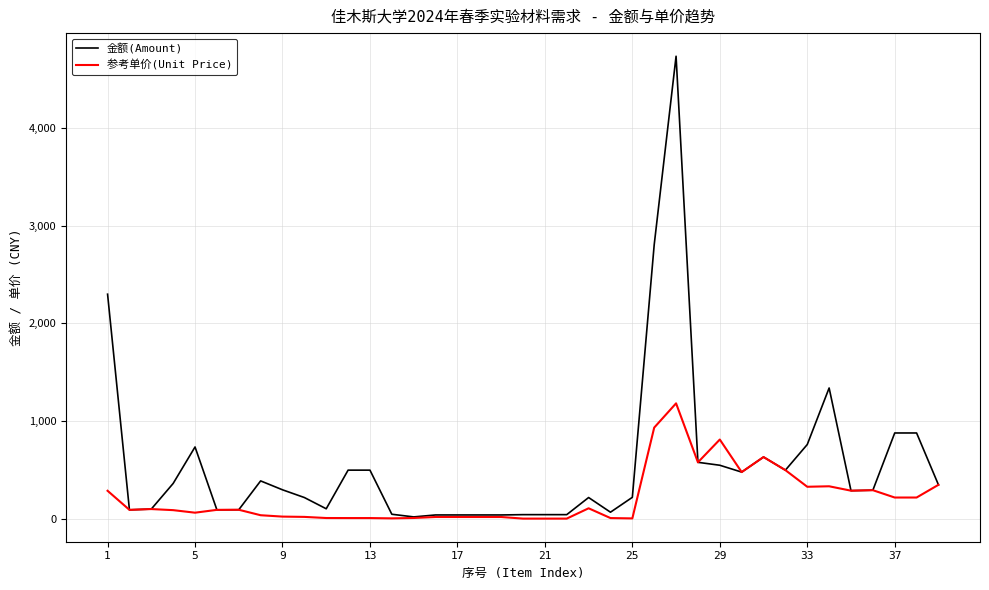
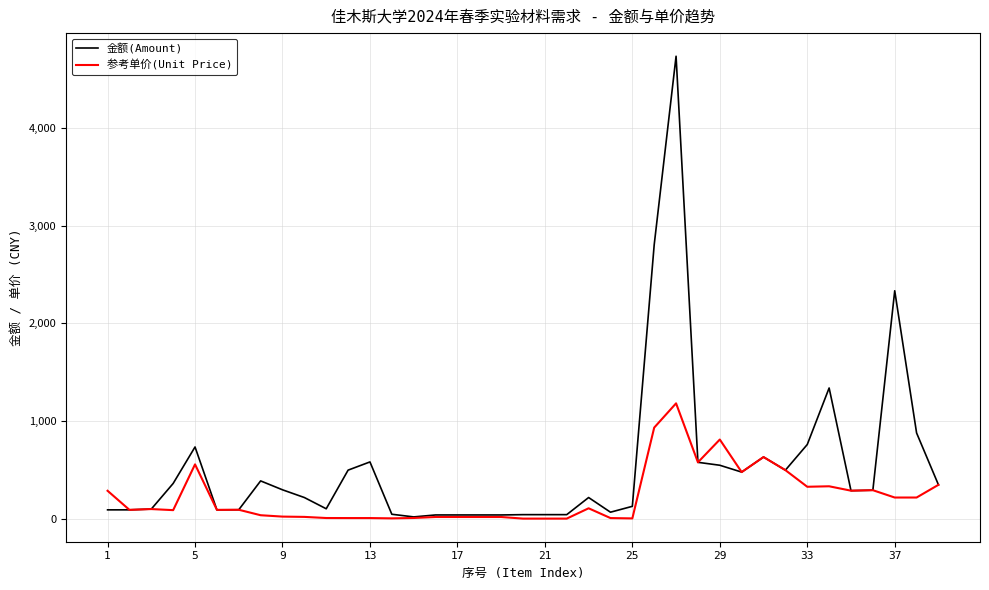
金额(Amount), 1: 2,300 -> 100
参考单价(Unit Price), 5: 100 -> 600
金额(Amount), 13: 500 -> 600
金额(Amount), 25: 200 -> 100
金额(Amount), 37: 900 -> 2,300
